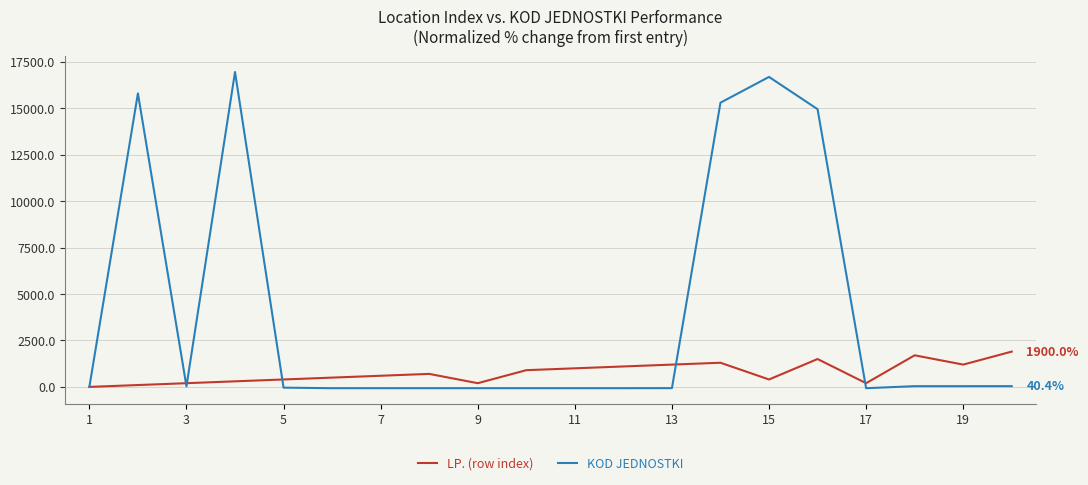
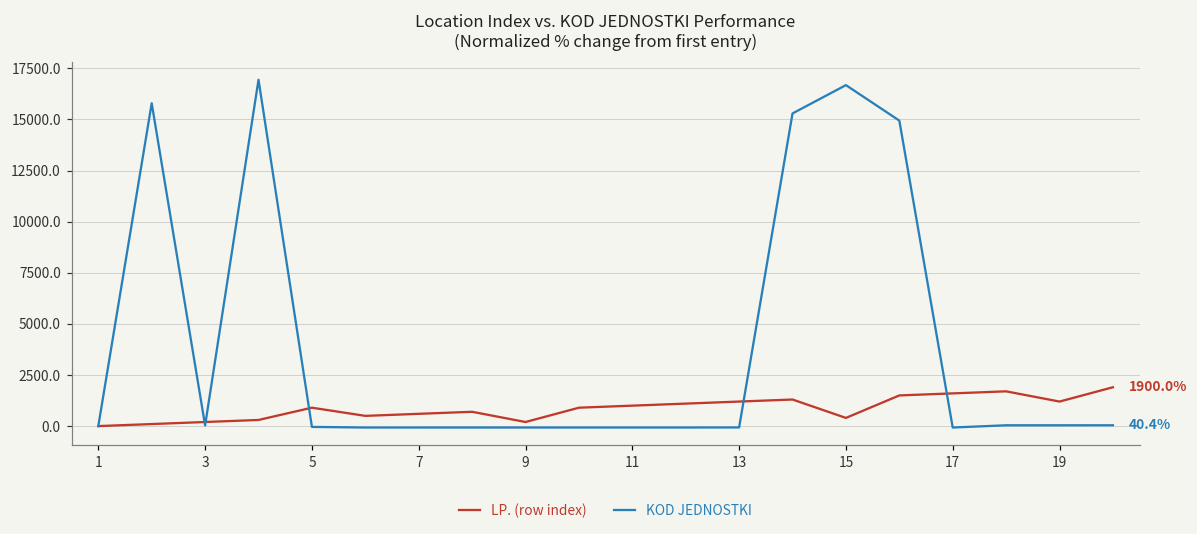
LP. (row index), 5: 400 -> 900
LP. (row index), 17: 200 -> 1600
